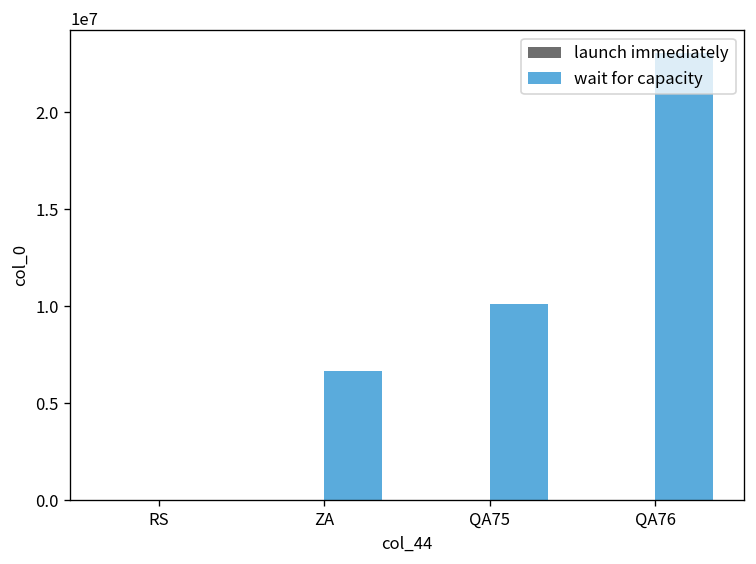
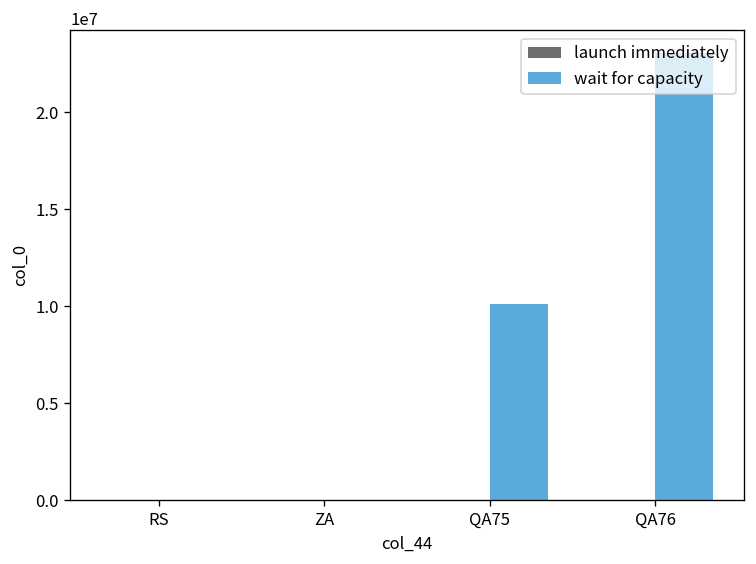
wait for capacity, ZA: 6700000 -> 0
